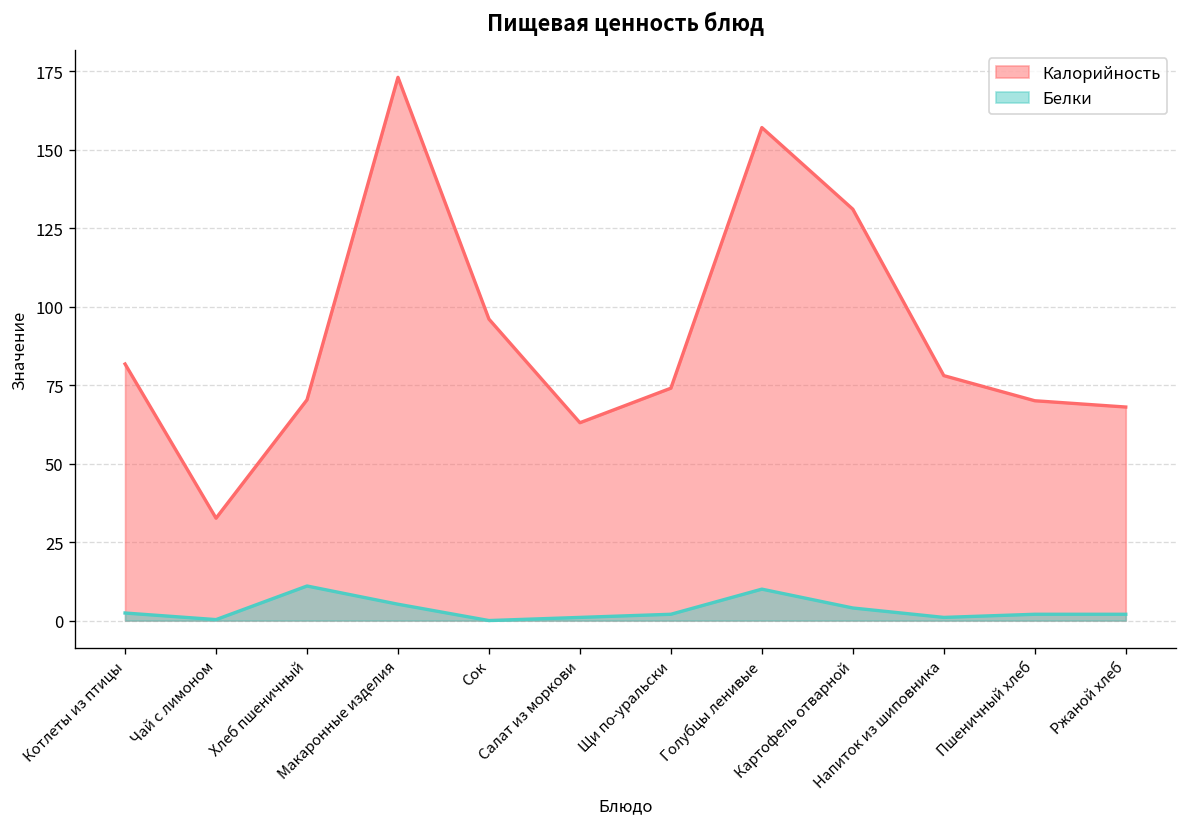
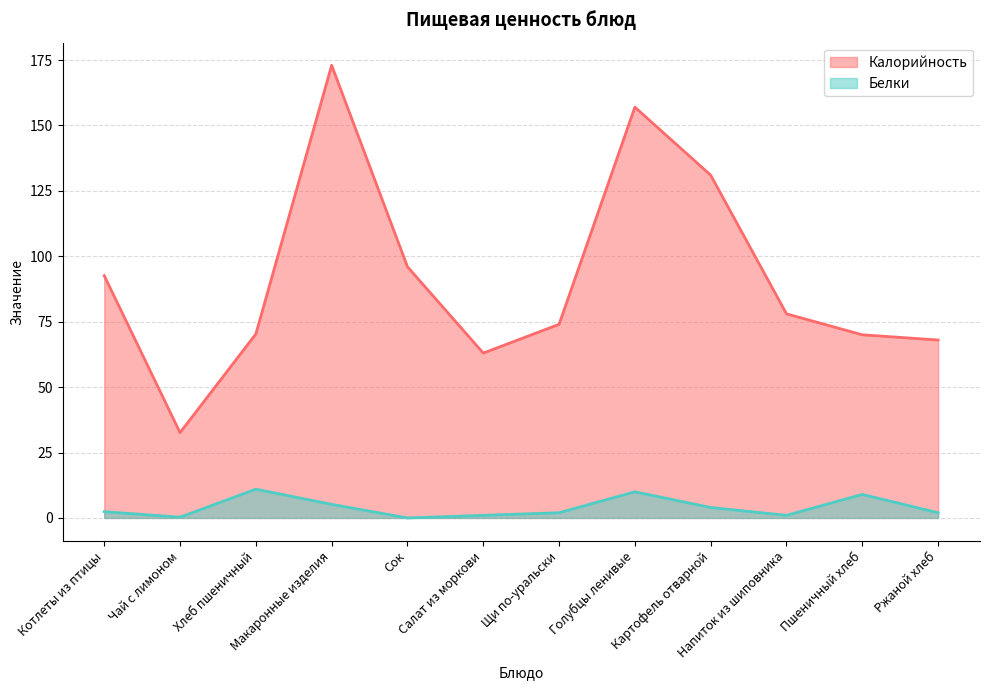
Калорийность, Котлеты из птицы: 82 -> 93
Белки, Пшеничный хлеб: 2 -> 9
